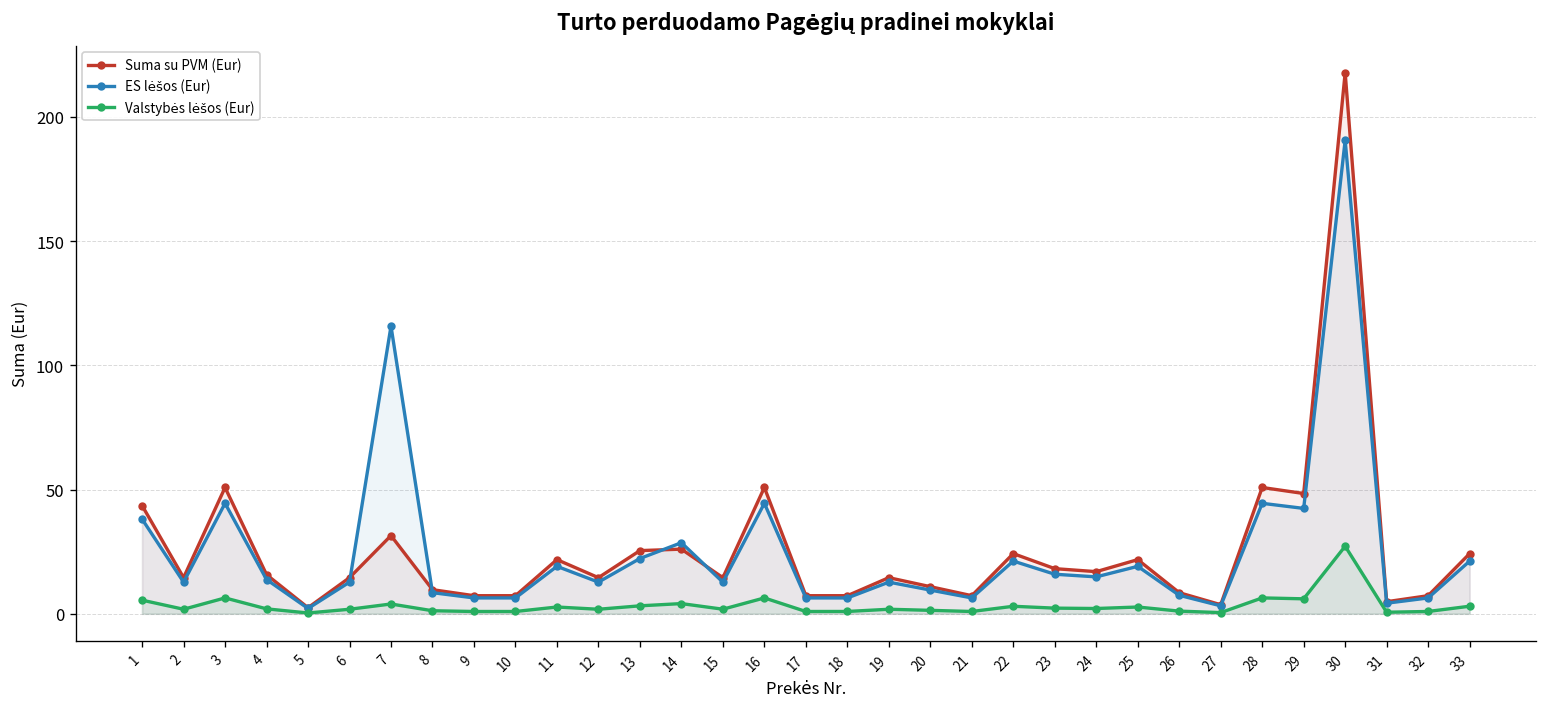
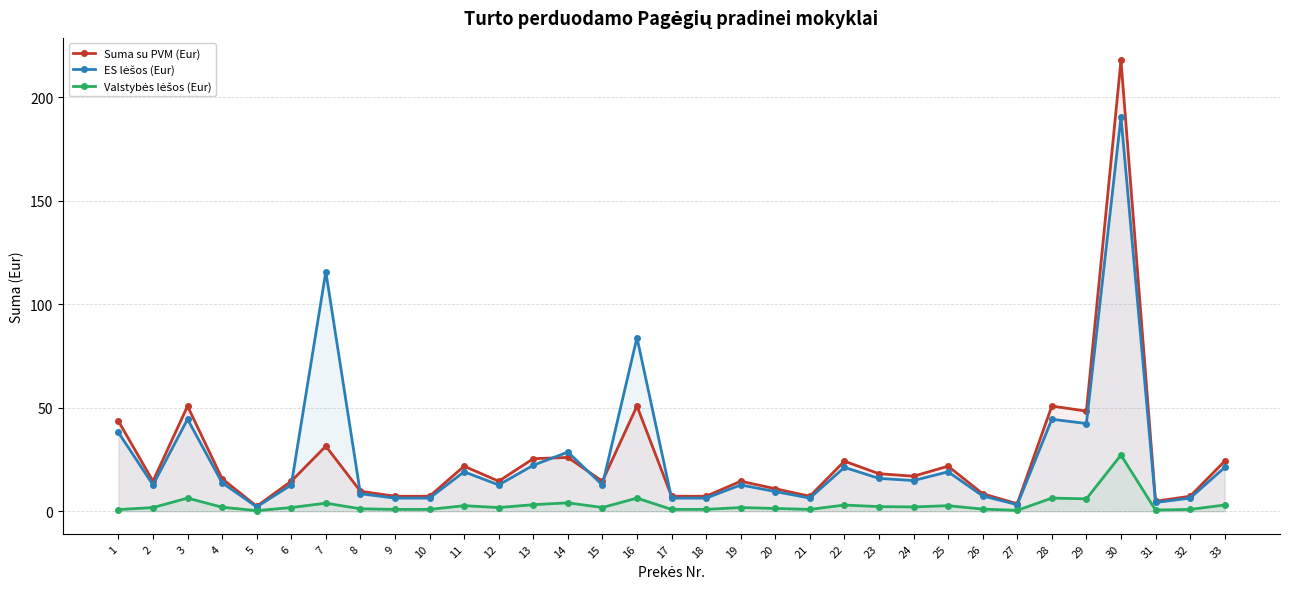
Valstybės lėšos (Eur), 1: 5 -> 1
ES lėšos (Eur), 16: 44 -> 84
